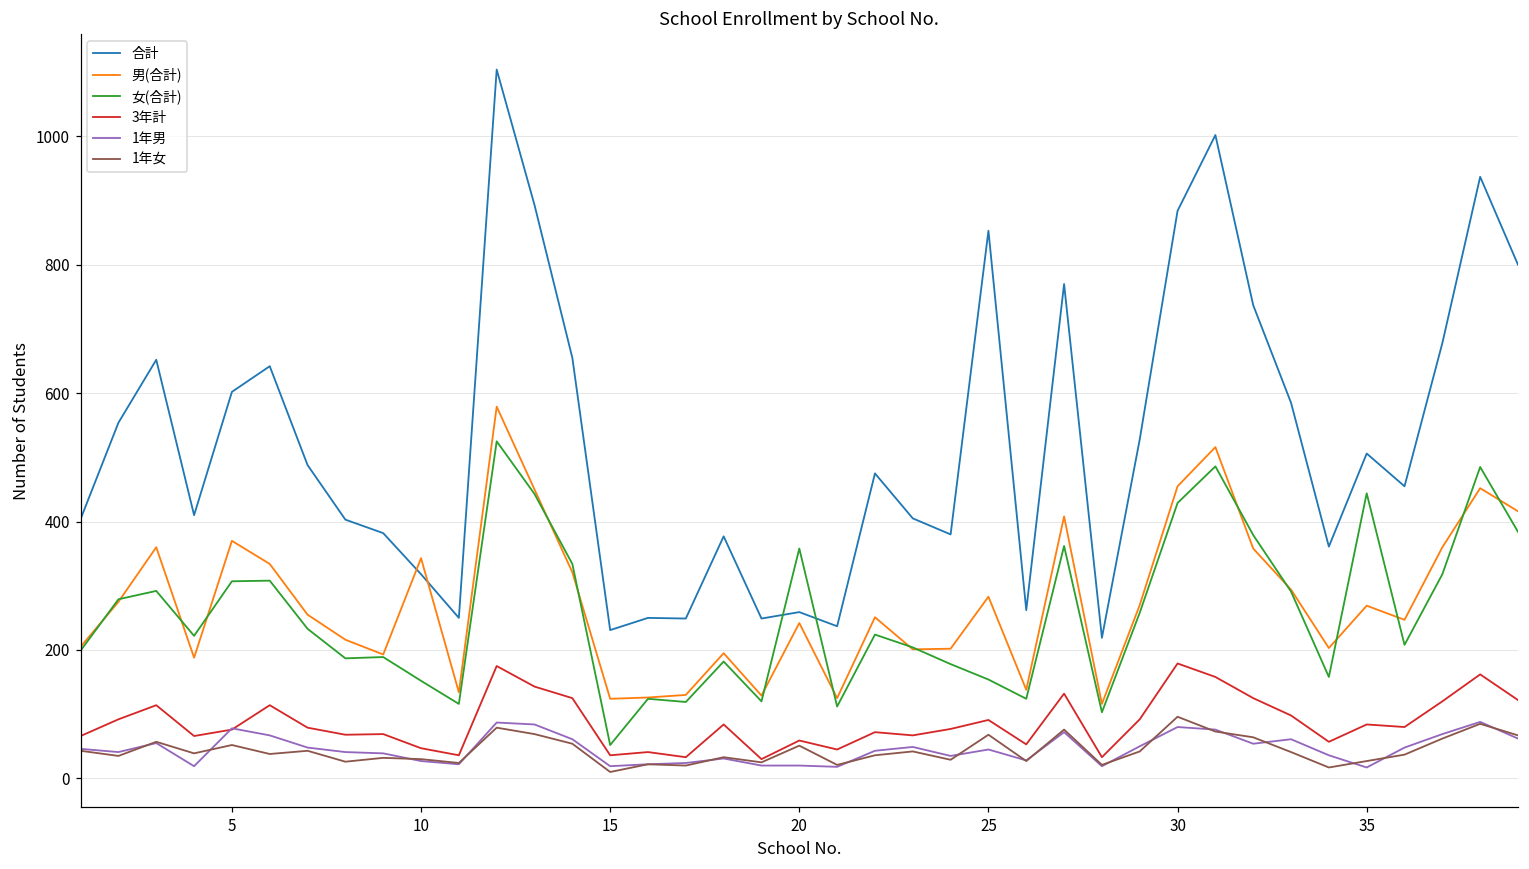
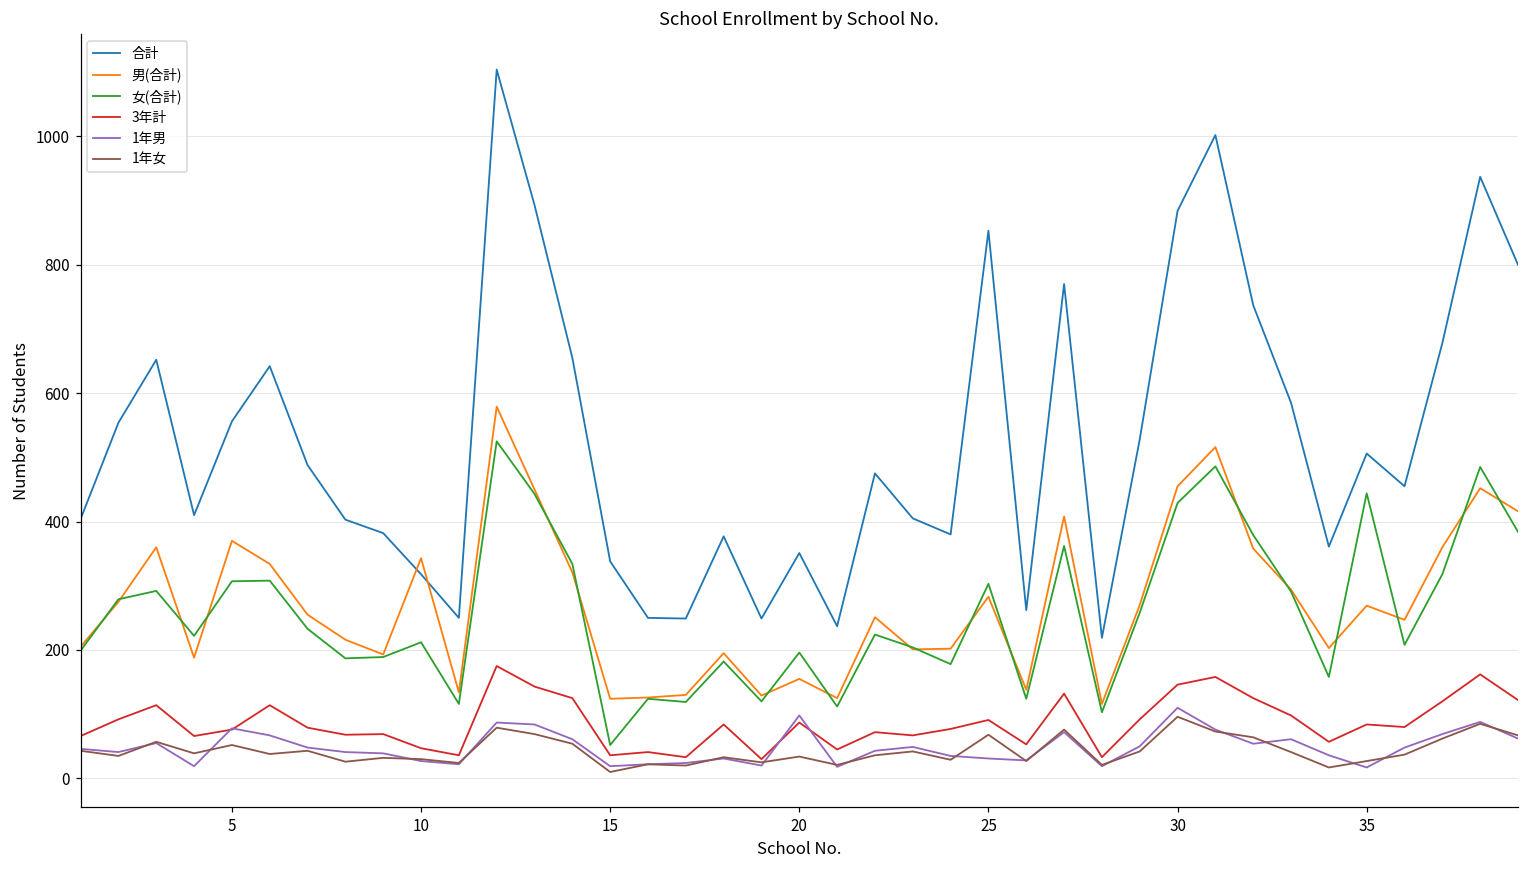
合計, 5: 600 -> 560
女(合計), 10: 150 -> 210
合計, 15: 230 -> 340
合計, 20: 260 -> 350
男(合計), 20: 240 -> 160
女(合計), 20: 360 -> 200
3年計, 20: 60 -> 90
1年男, 20: 20 -> 100
1年女, 20: 50 -> 30
女(合計), 25: 150 -> 300
1年男, 25: 50 -> 30
3年計, 30: 180 -> 150
1年男, 30: 80 -> 110
